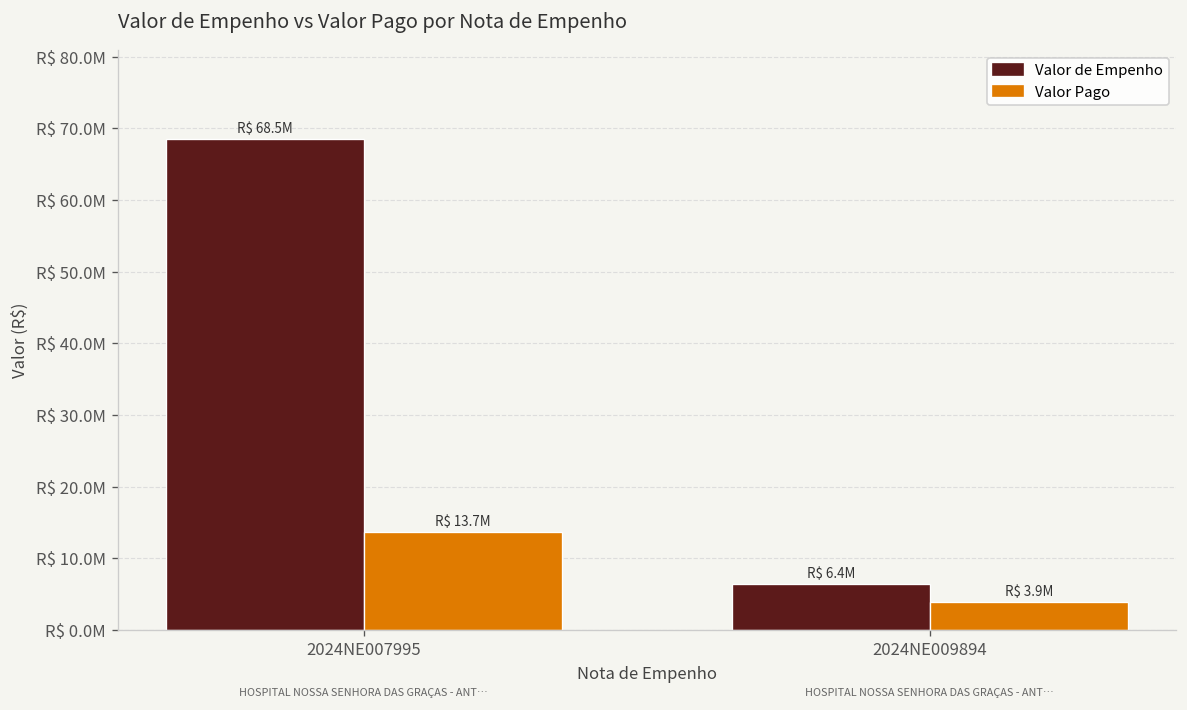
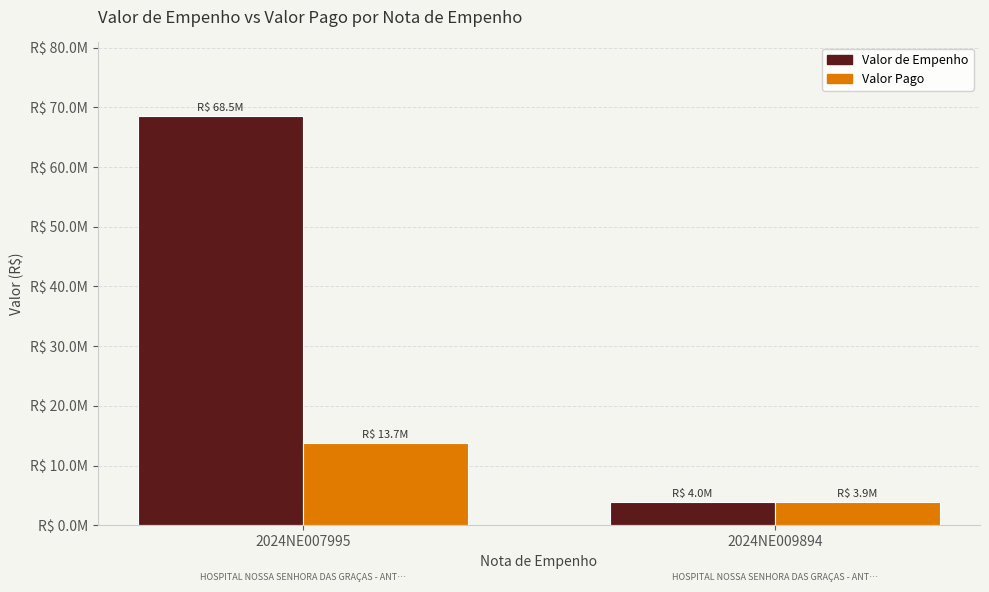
Valor de Empenho, 2024NE009894: 6.4M -> 4.0M
